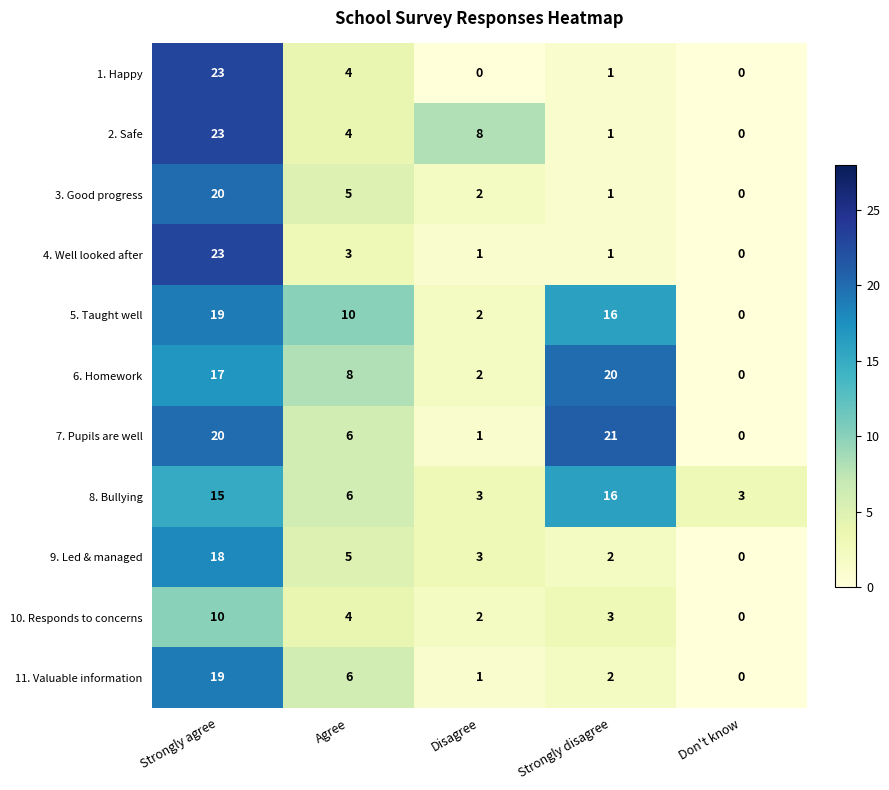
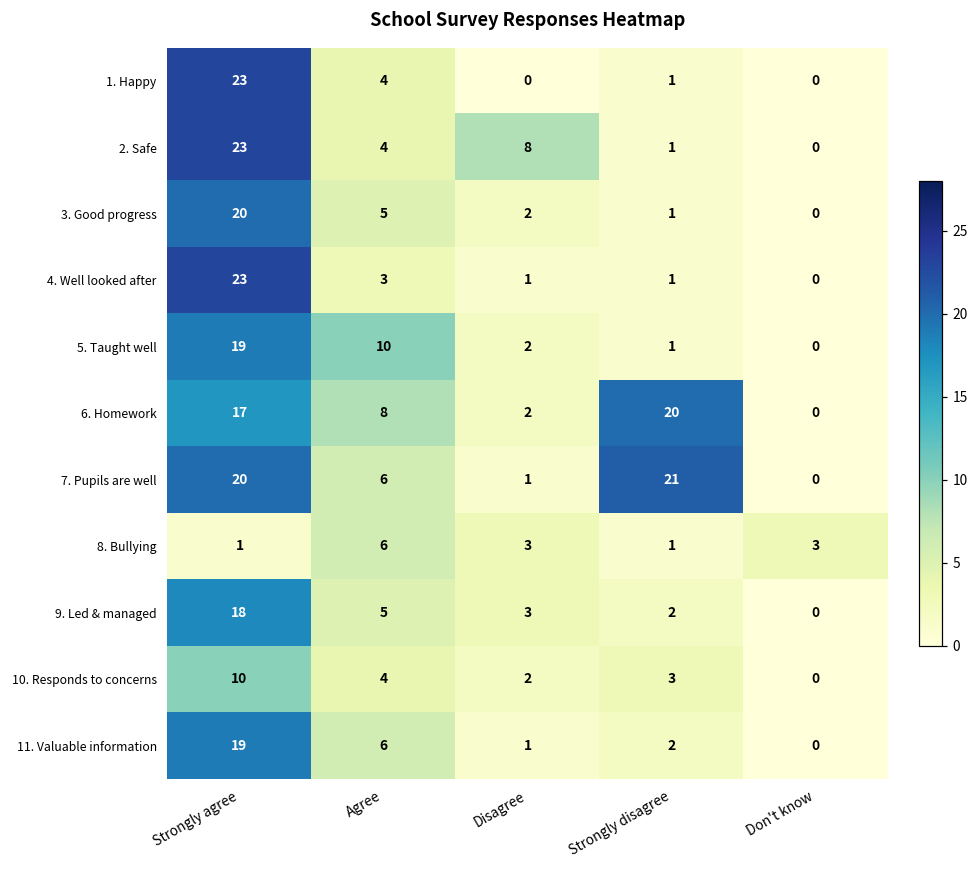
5. Taught well, Strongly disagree: 16 -> 1
8. Bullying, Strongly agree: 15 -> 1
8. Bullying, Strongly disagree: 16 -> 1
